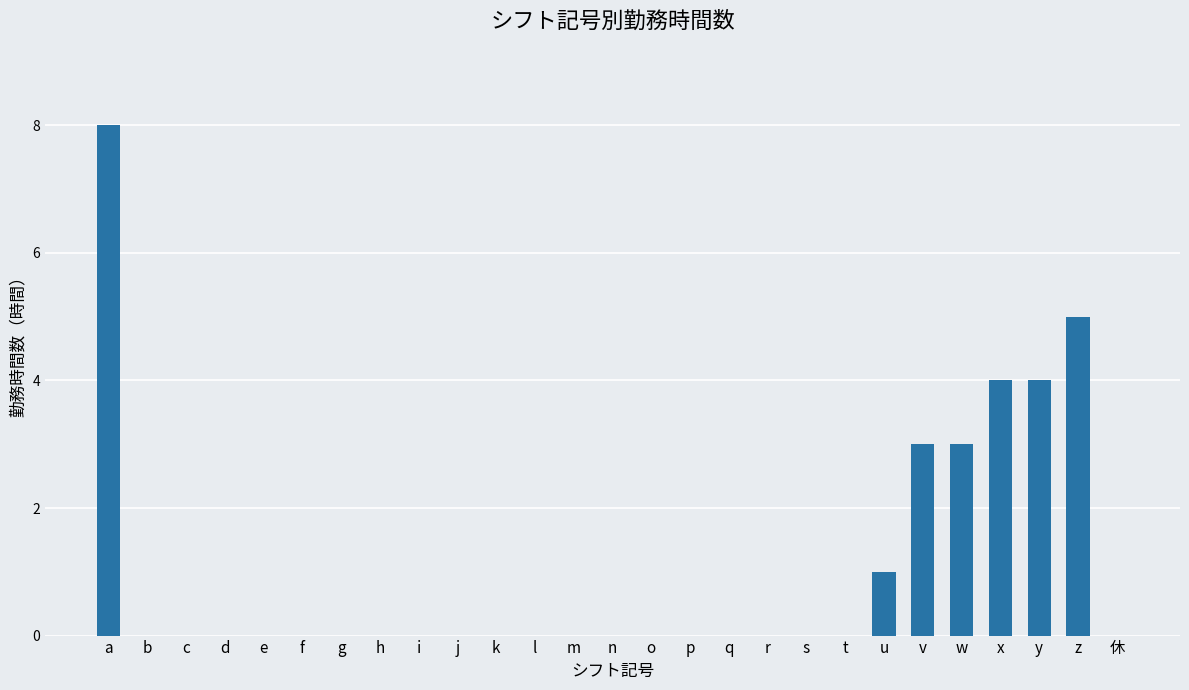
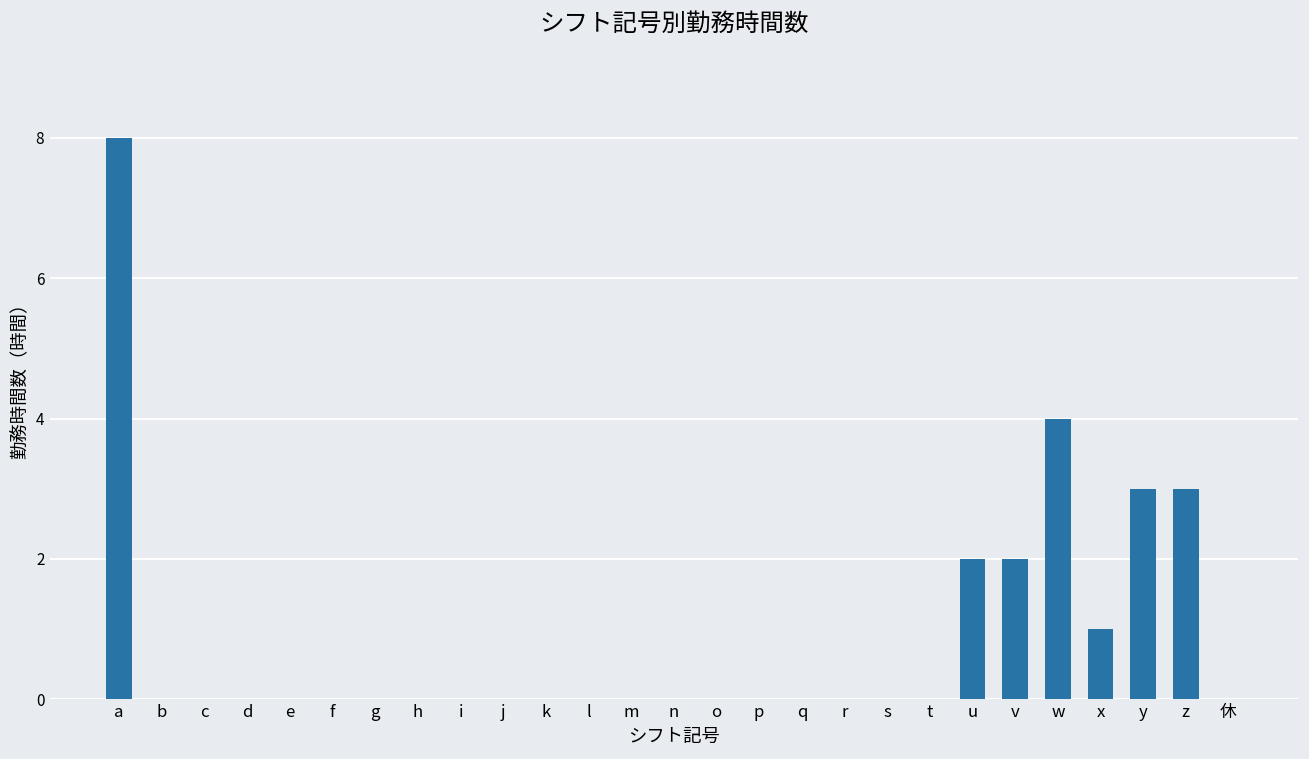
u: 1 -> 2
v: 3 -> 2
w: 3 -> 4
x: 4 -> 1
y: 4 -> 3
z: 5 -> 3
